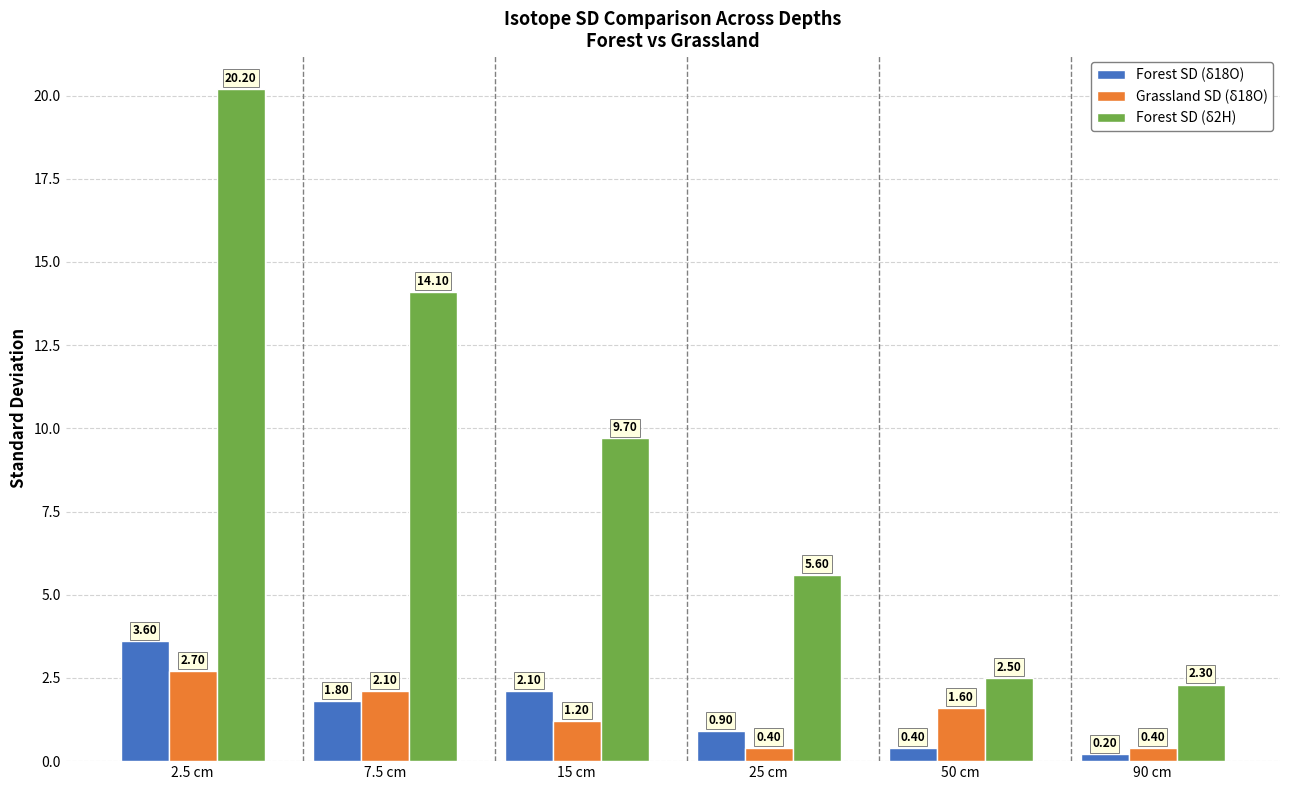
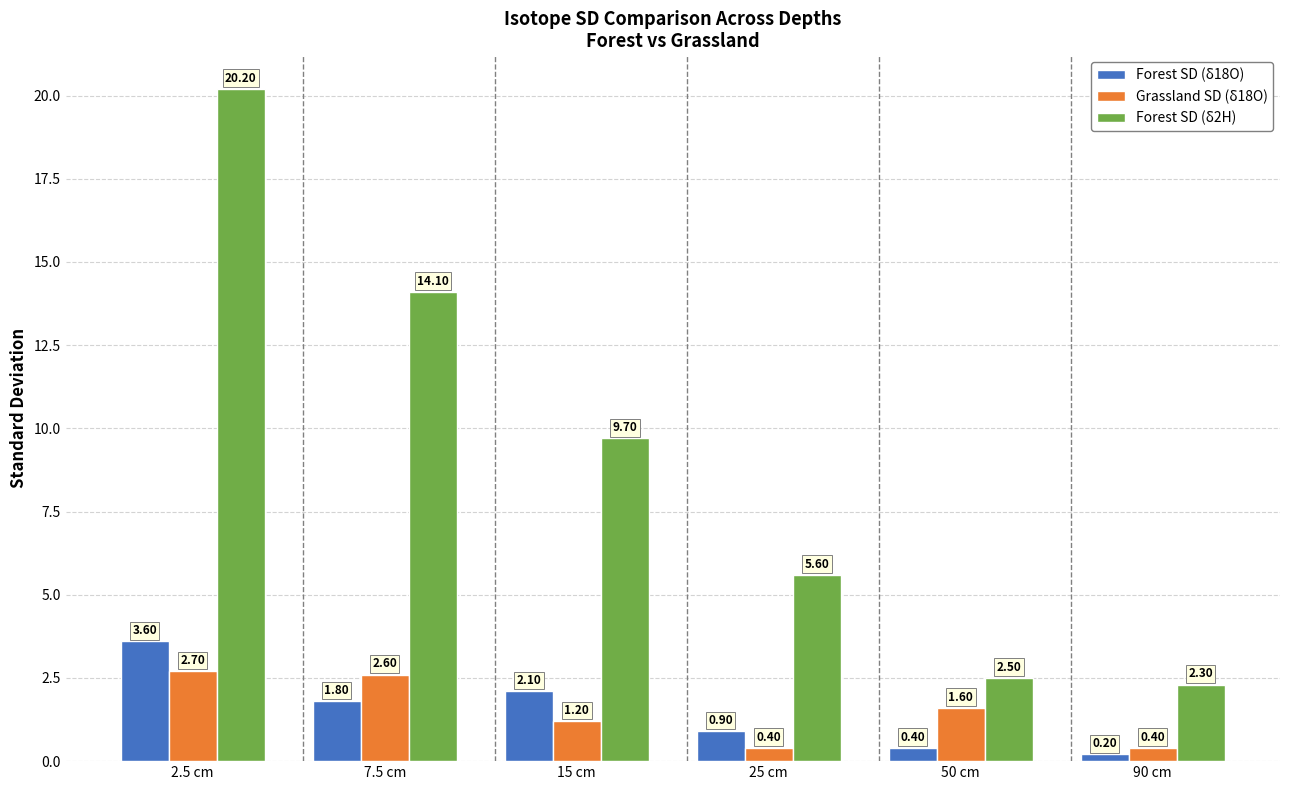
Grassland SD (δ18O), 7.5 cm: 2.10 -> 2.60
